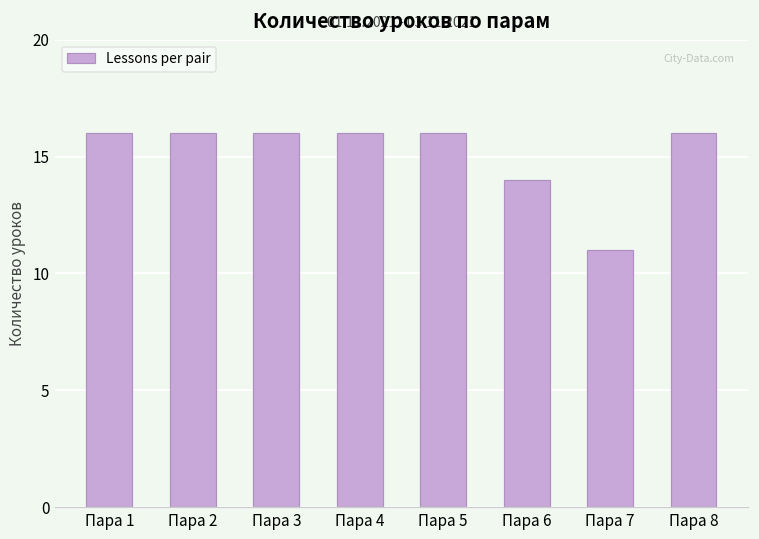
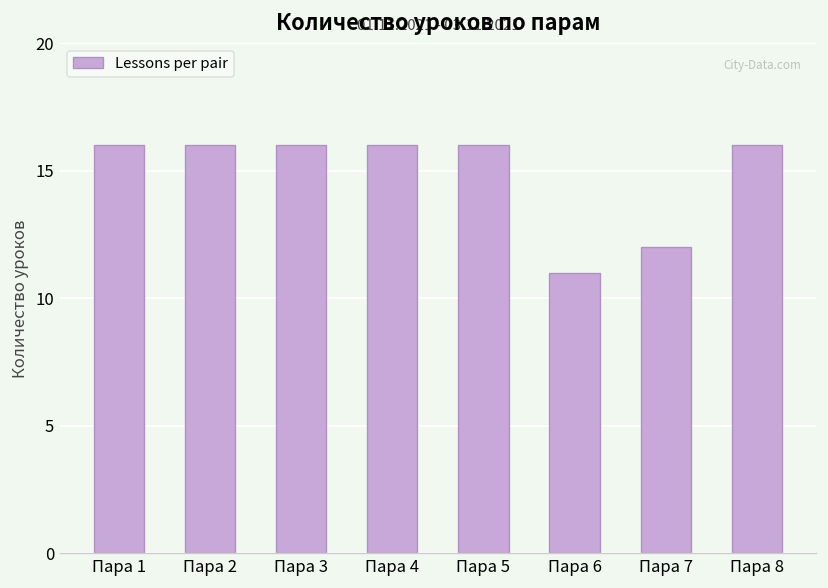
Пара 6: 14 -> 11
Пара 7: 11 -> 12
